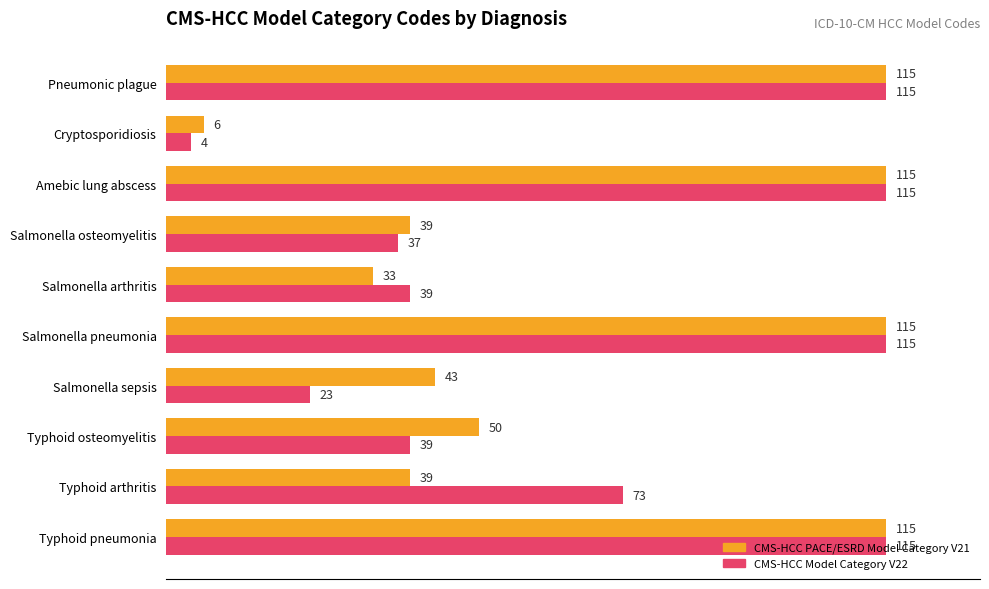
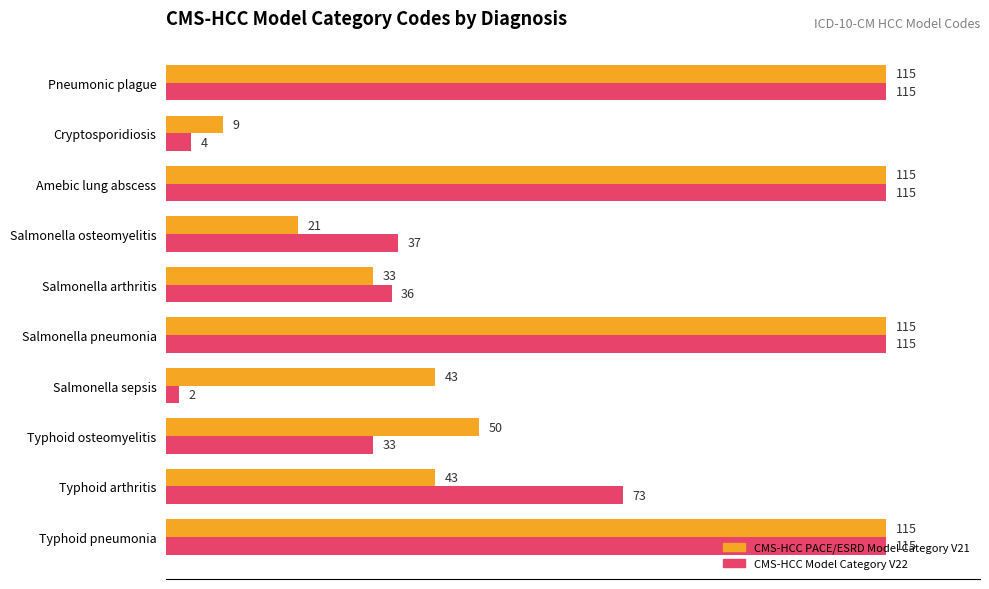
CMS-HCC PACE/ESRD Model Category V21, Cryptosporidiosis: 6 -> 9
CMS-HCC PACE/ESRD Model Category V21, Salmonella osteomyelitis: 39 -> 21
CMS-HCC Model Category V22, Salmonella arthritis: 39 -> 36
CMS-HCC Model Category V22, Salmonella sepsis: 23 -> 2
CMS-HCC Model Category V22, Typhoid osteomyelitis: 39 -> 33
CMS-HCC PACE/ESRD Model Category V21, Typhoid arthritis: 39 -> 43
